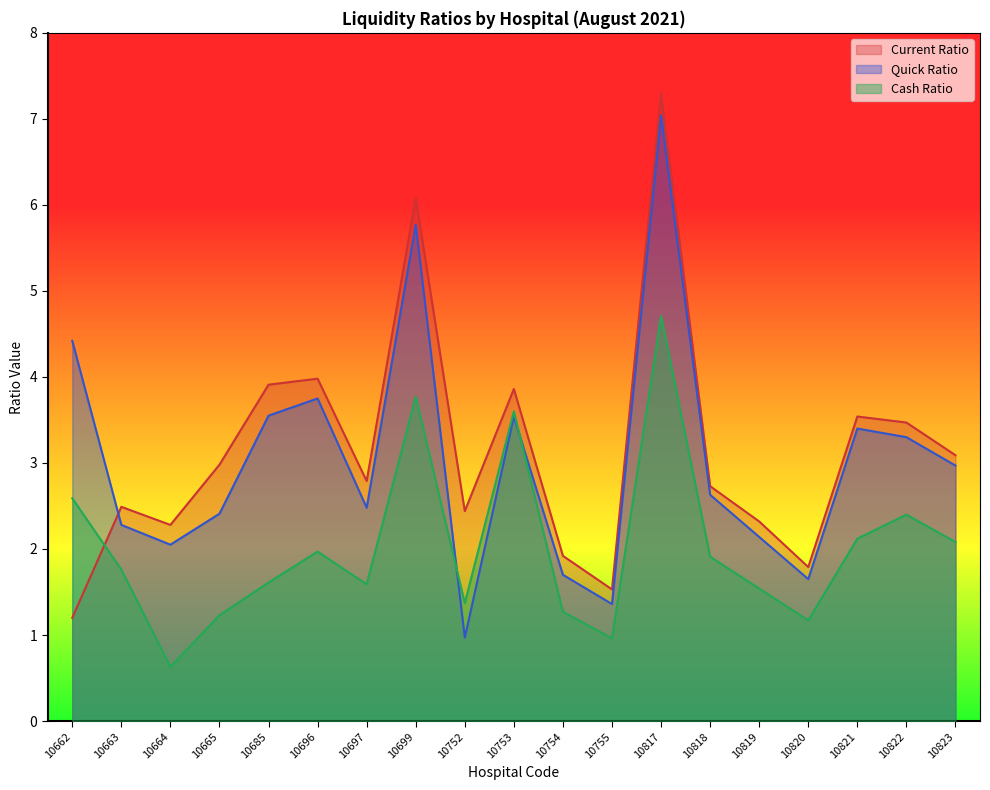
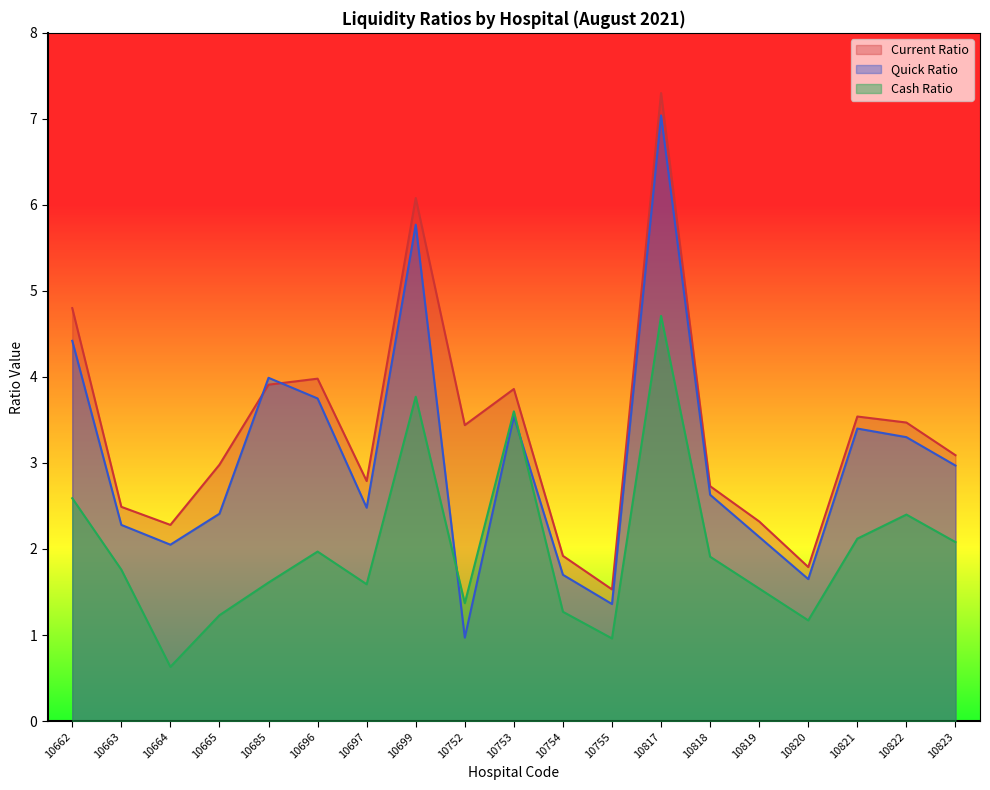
Current Ratio, 10662: 1.2 -> 4.8
Quick Ratio, 10685: 3.6 -> 4.0
Current Ratio, 10752: 2.4 -> 3.4
